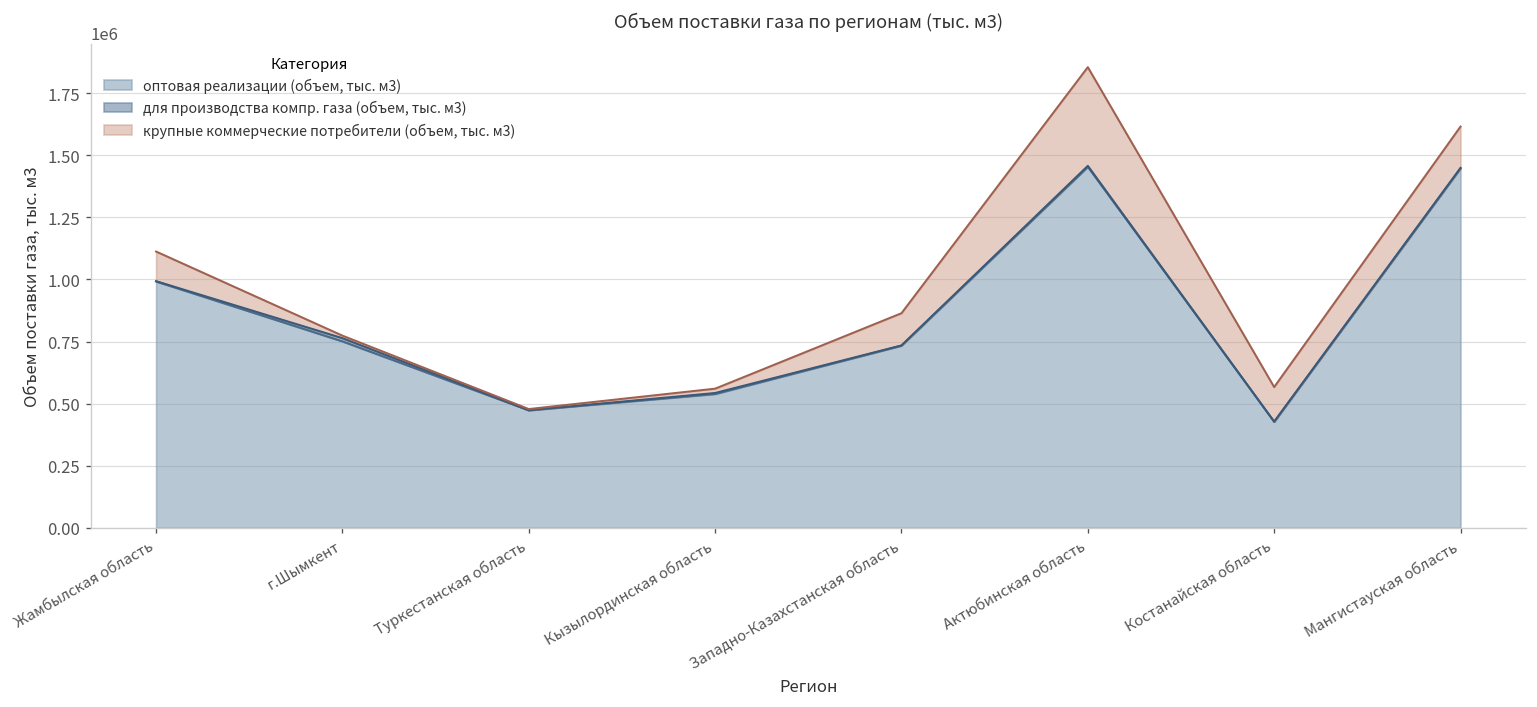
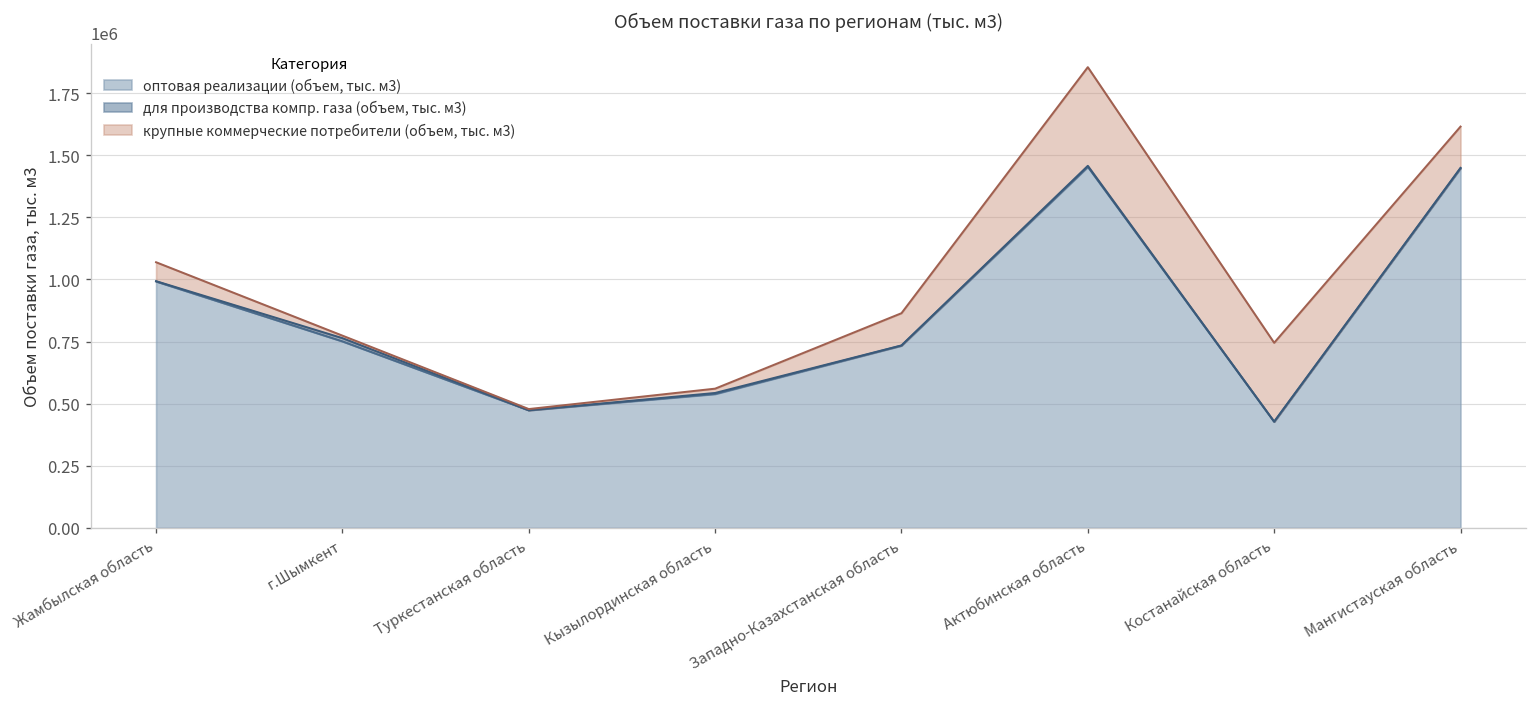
крупные коммерческие потребители (объем, тыс. м3), Жамбылская область: 120000 -> 80000
крупные коммерческие потребители (объем, тыс. м3), Костанайская область: 140000 -> 320000
